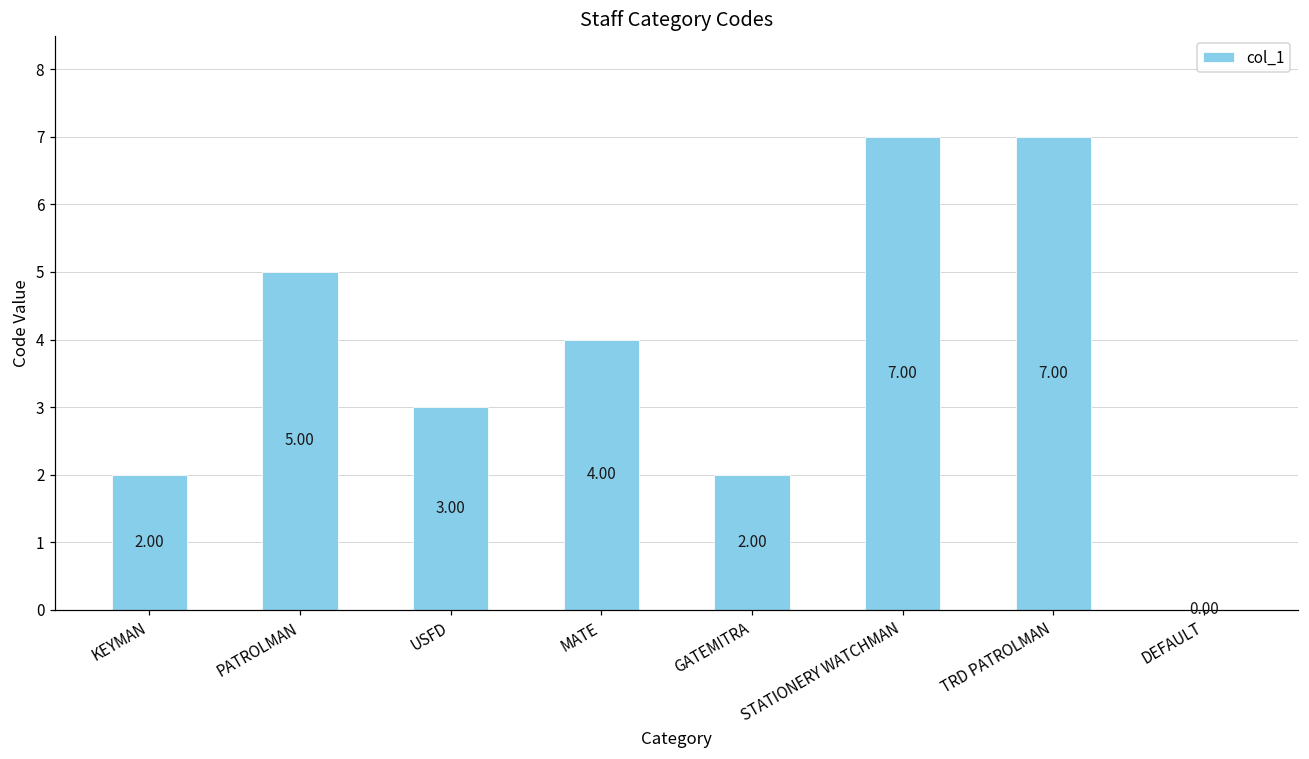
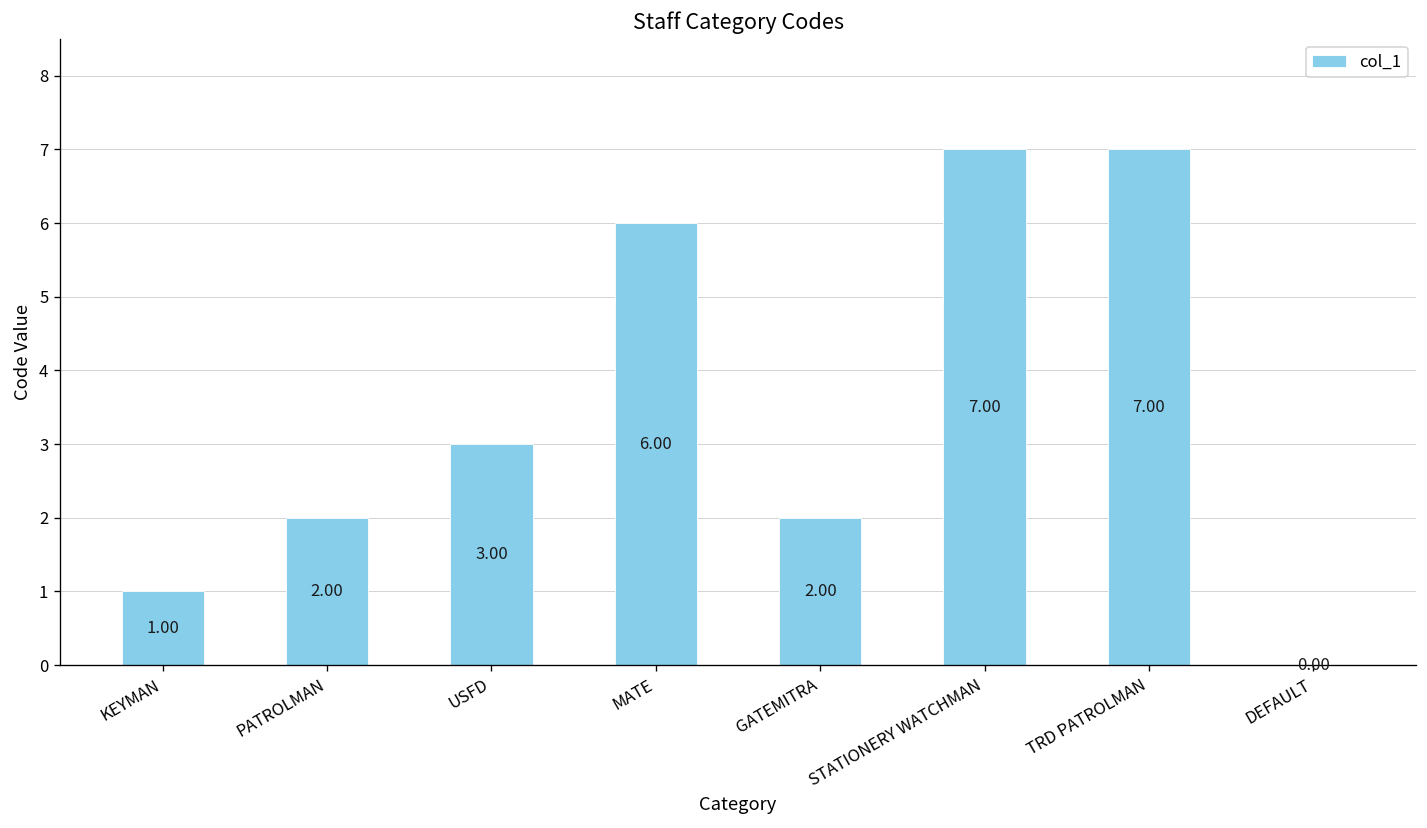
KEYMAN: 2.00 -> 1.00
PATROLMAN: 5.00 -> 2.00
MATE: 4.00 -> 6.00
